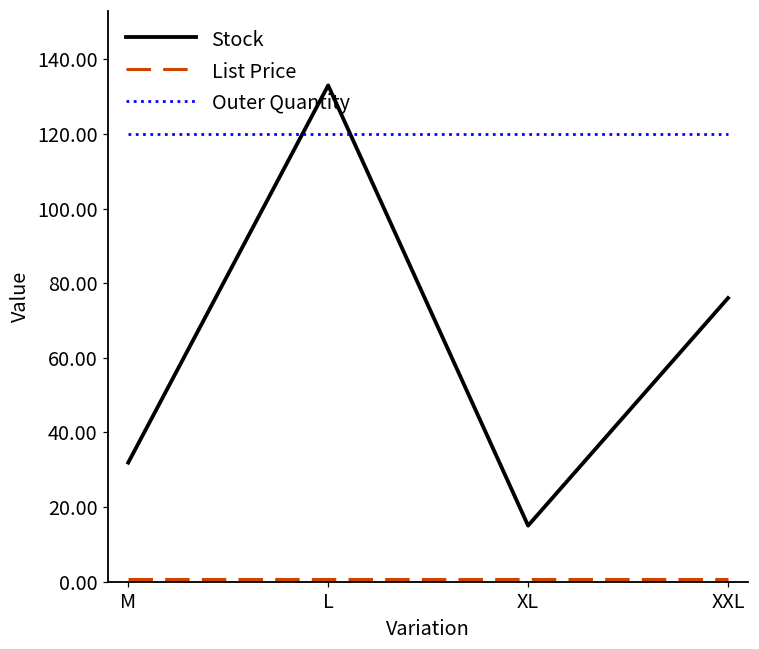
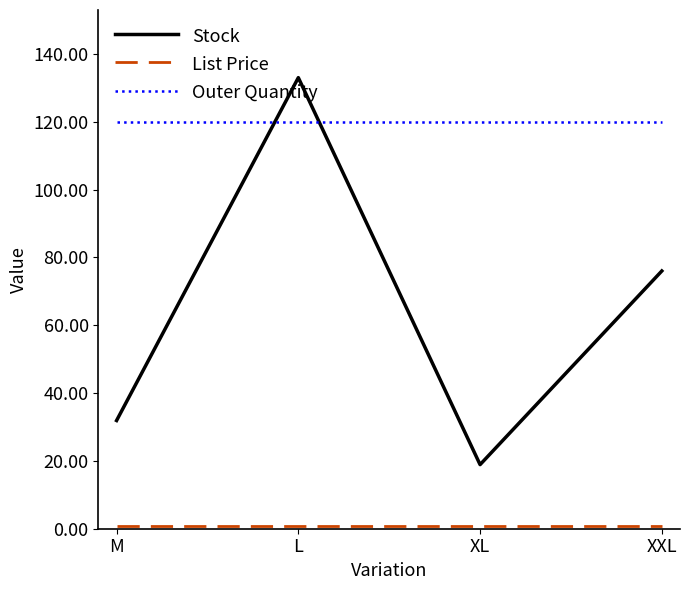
Stock, XL: 15 -> 19
